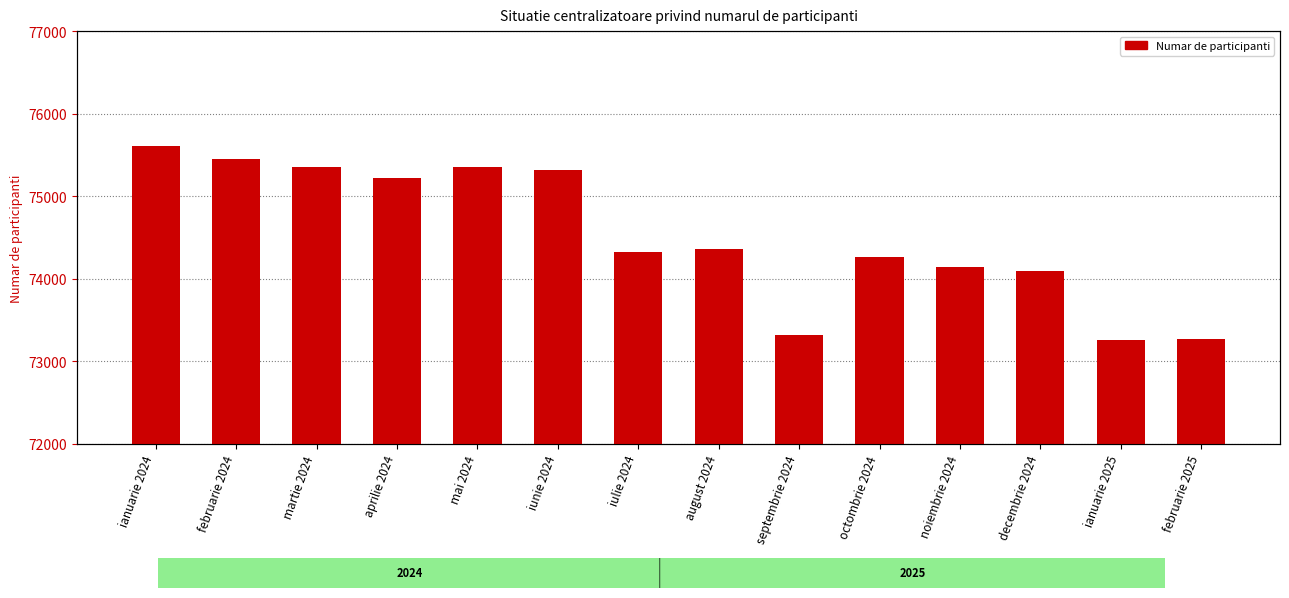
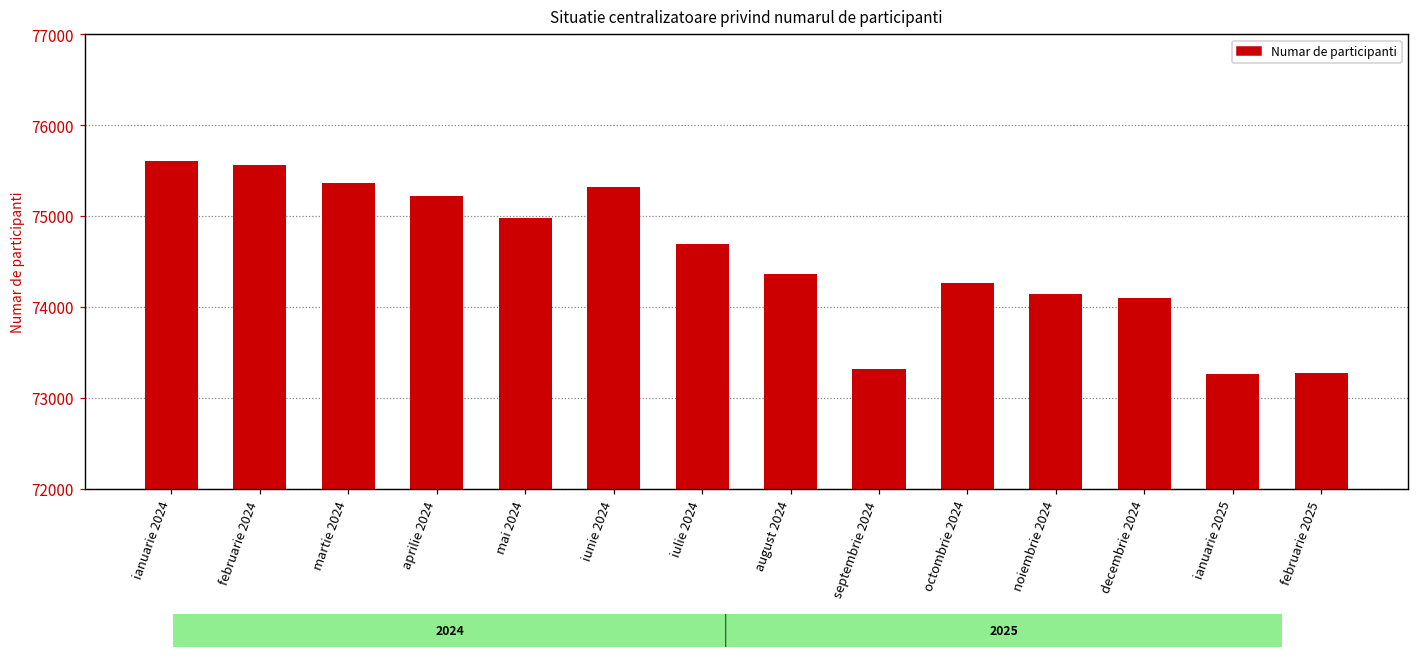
februarie 2024: 75500 -> 75600
mai 2024: 75400 -> 75000
iulie 2024: 74300 -> 74700
